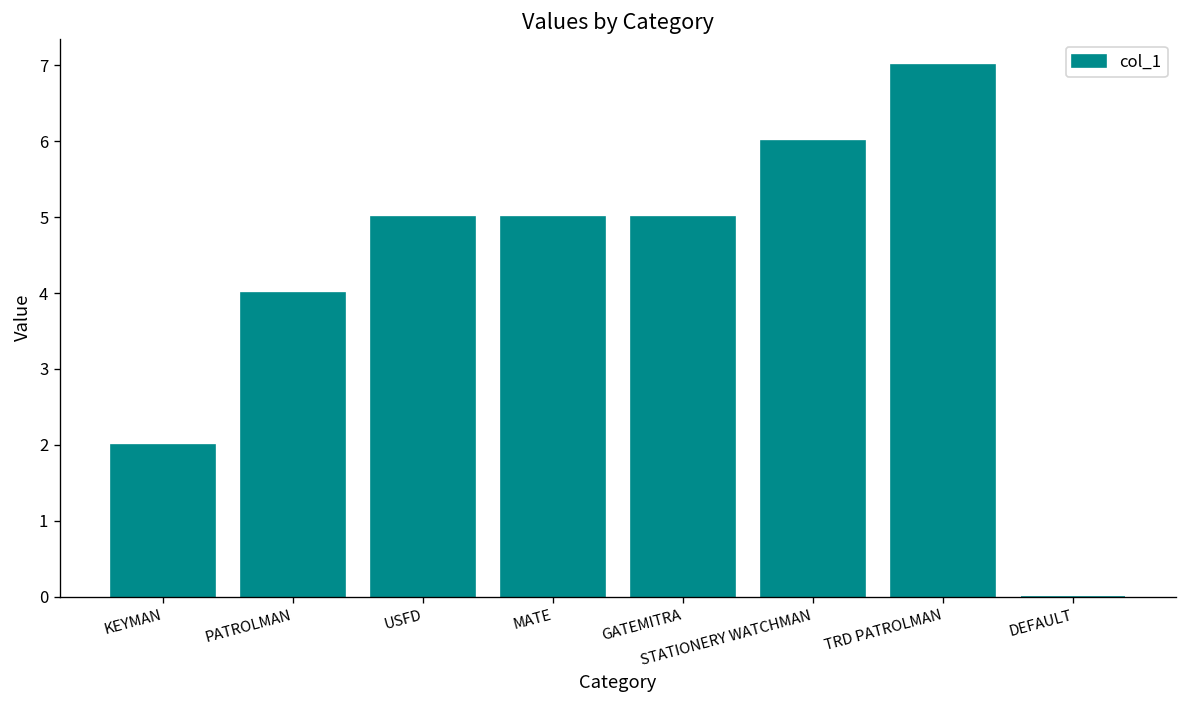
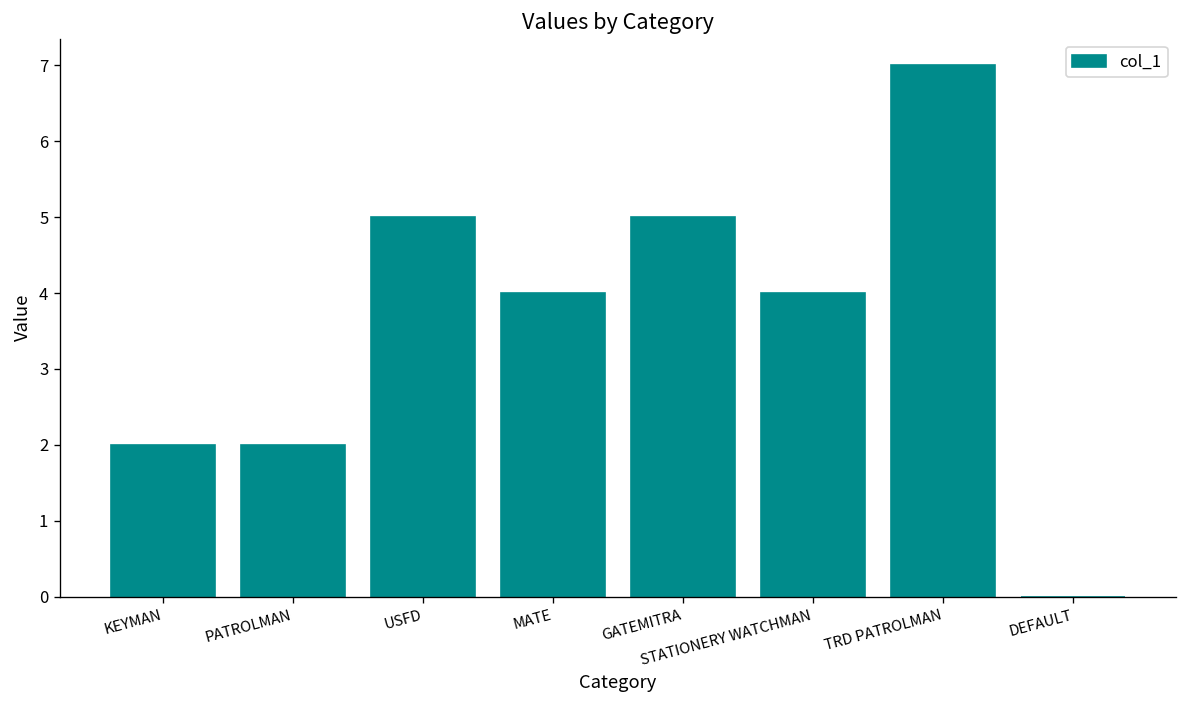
PATROLMAN: 4 -> 2
MATE: 5 -> 4
STATIONERY WATCHMAN: 6 -> 4
